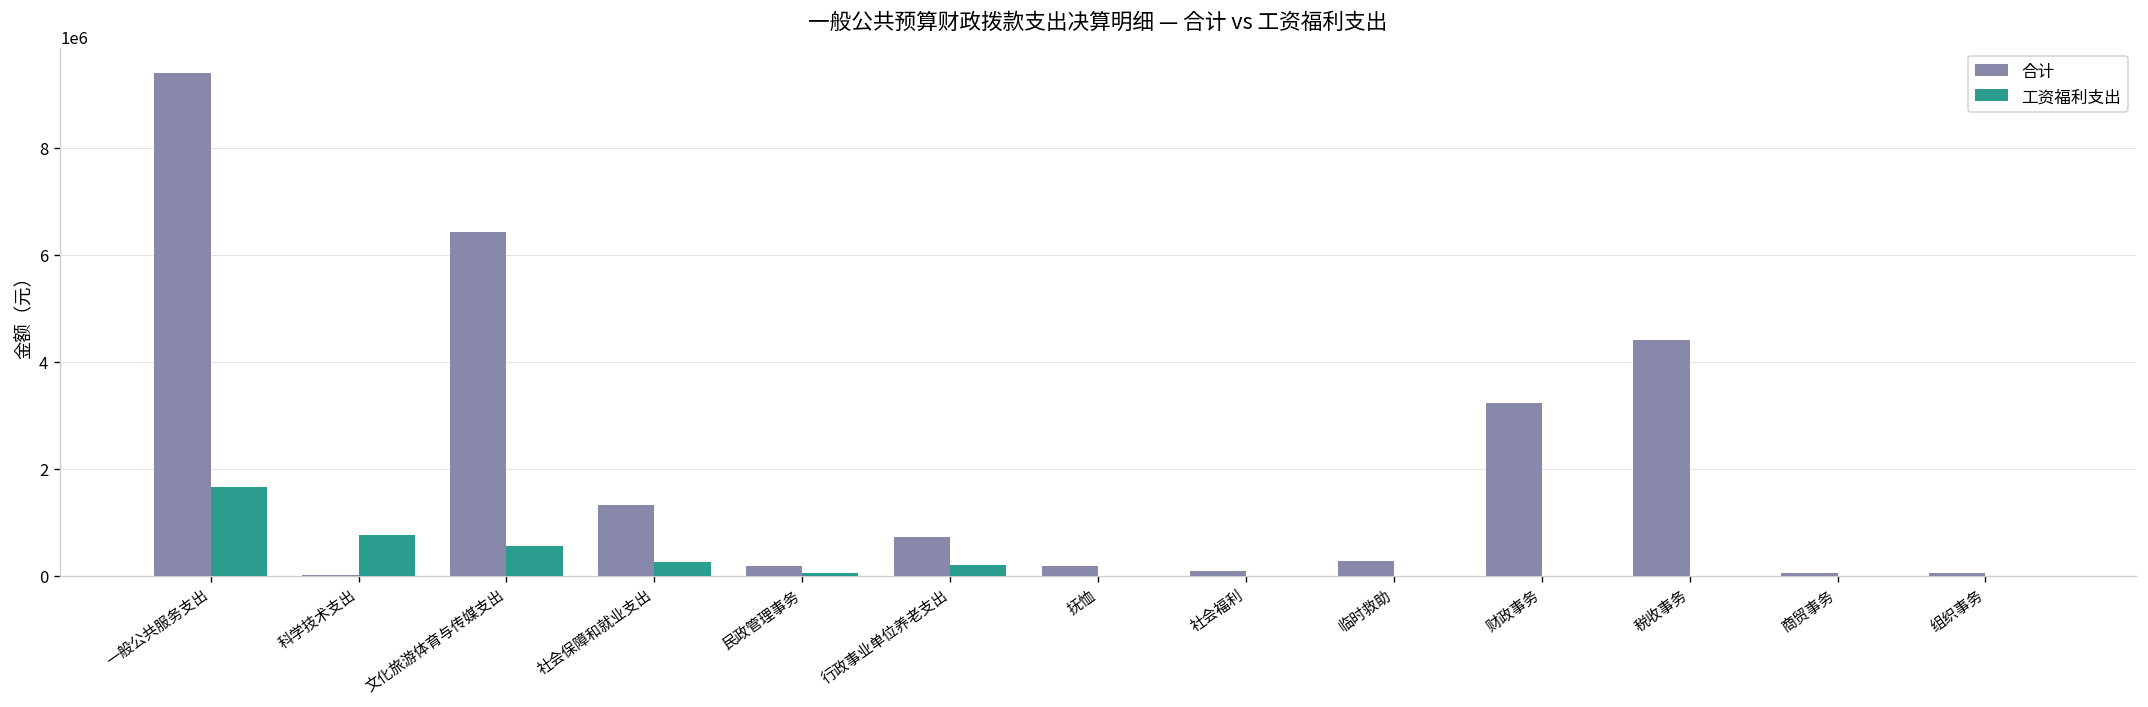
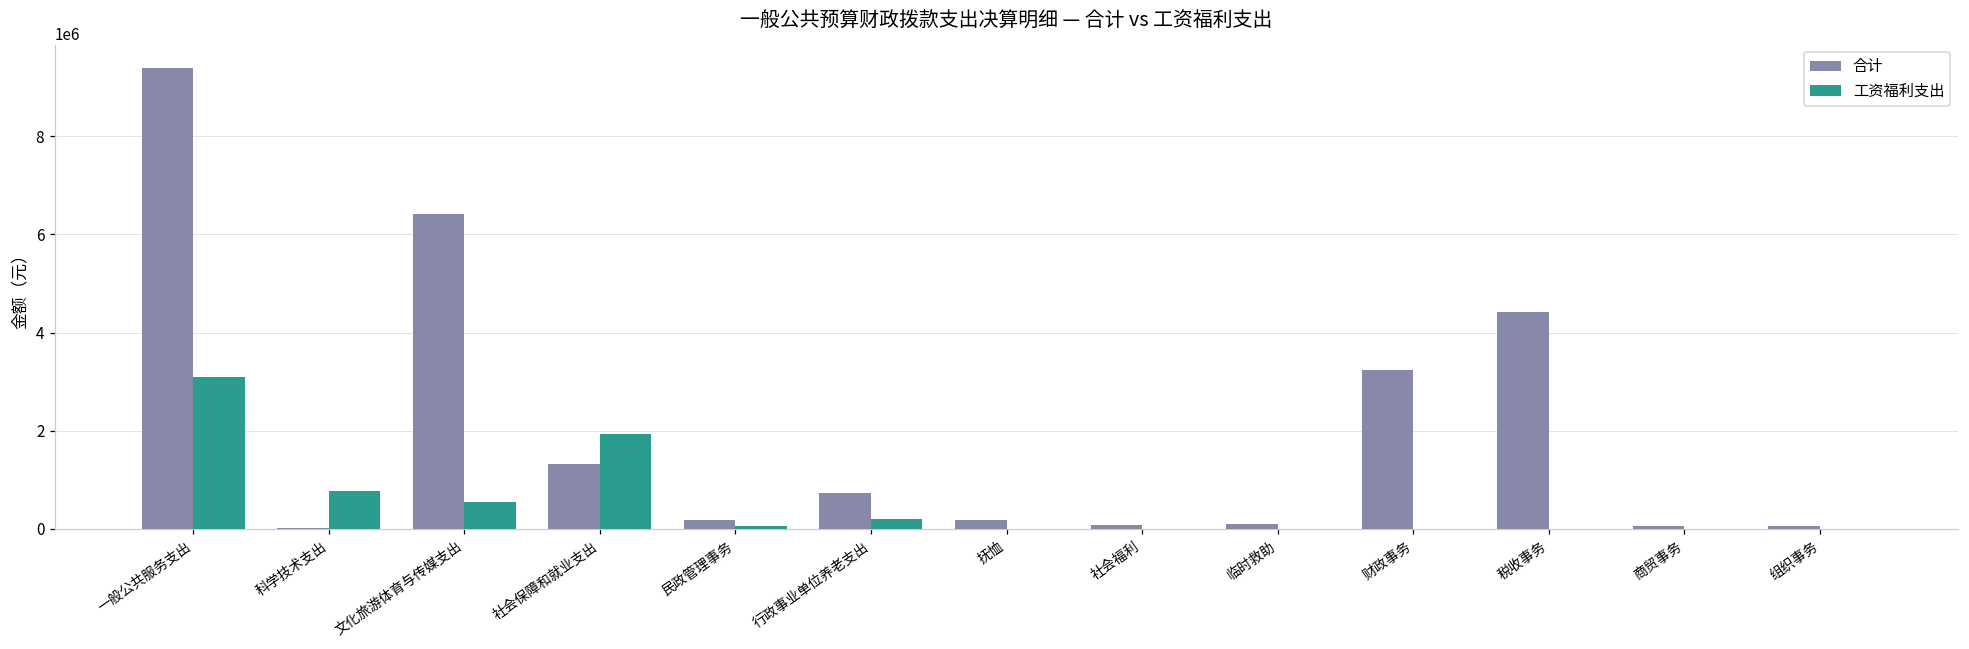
工资福利支出, 一般公共服务支出: 1700000 -> 3100000
工资福利支出, 社会保障和就业支出: 300000 -> 1900000
合计, 临时救助: 300000 -> 100000
